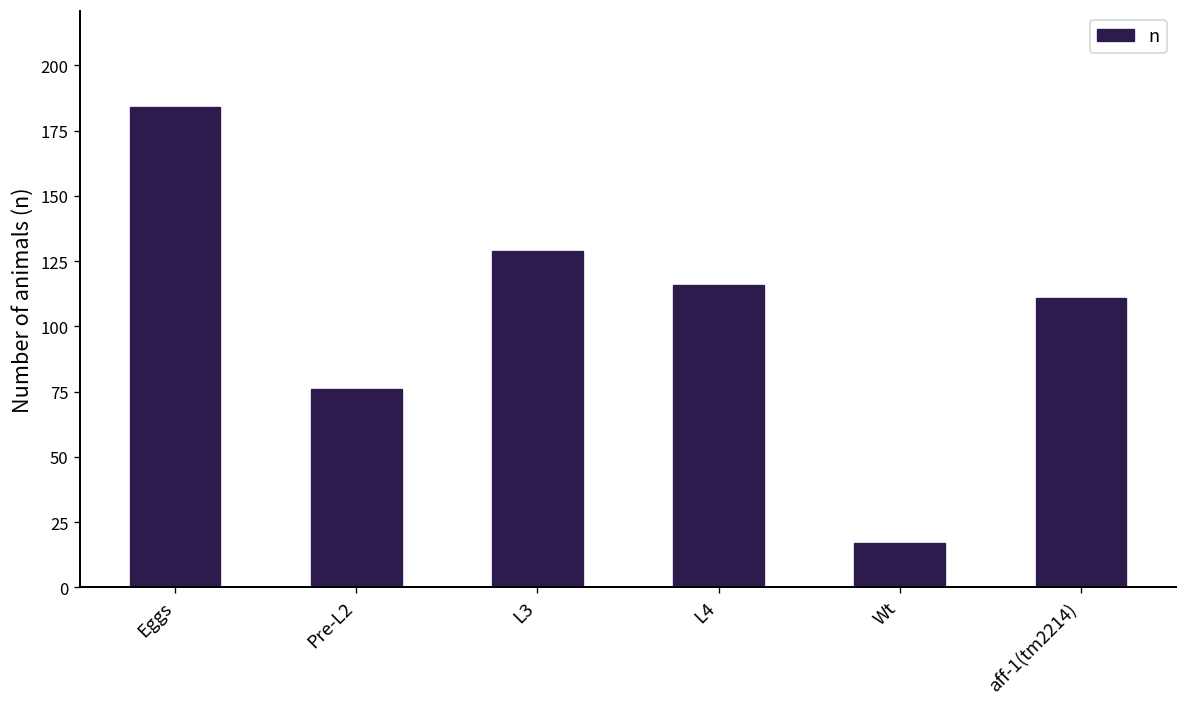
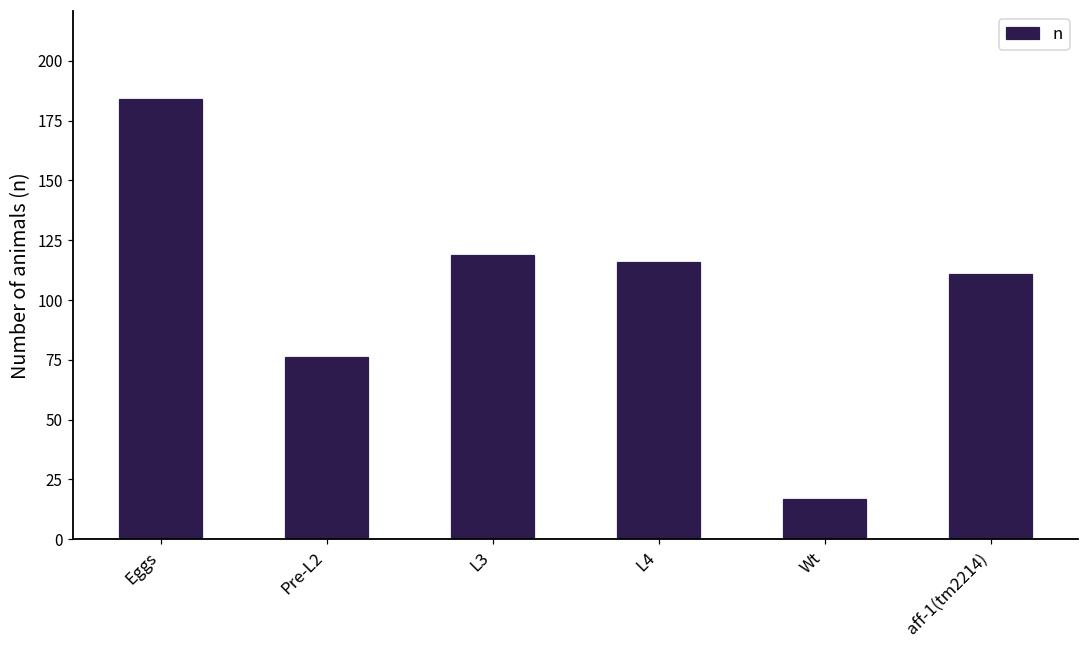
L3: 129 -> 119
